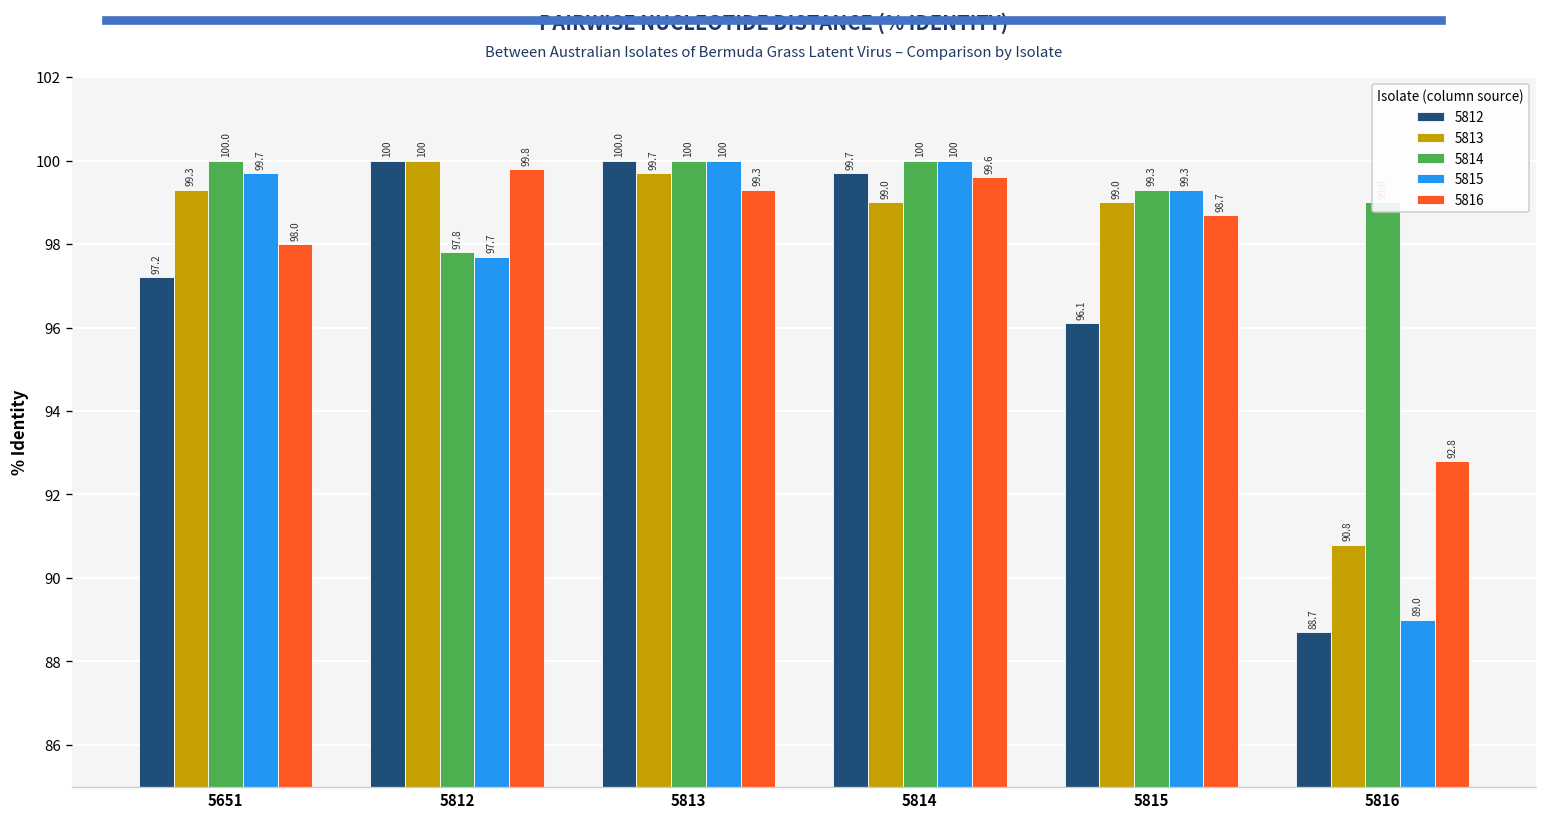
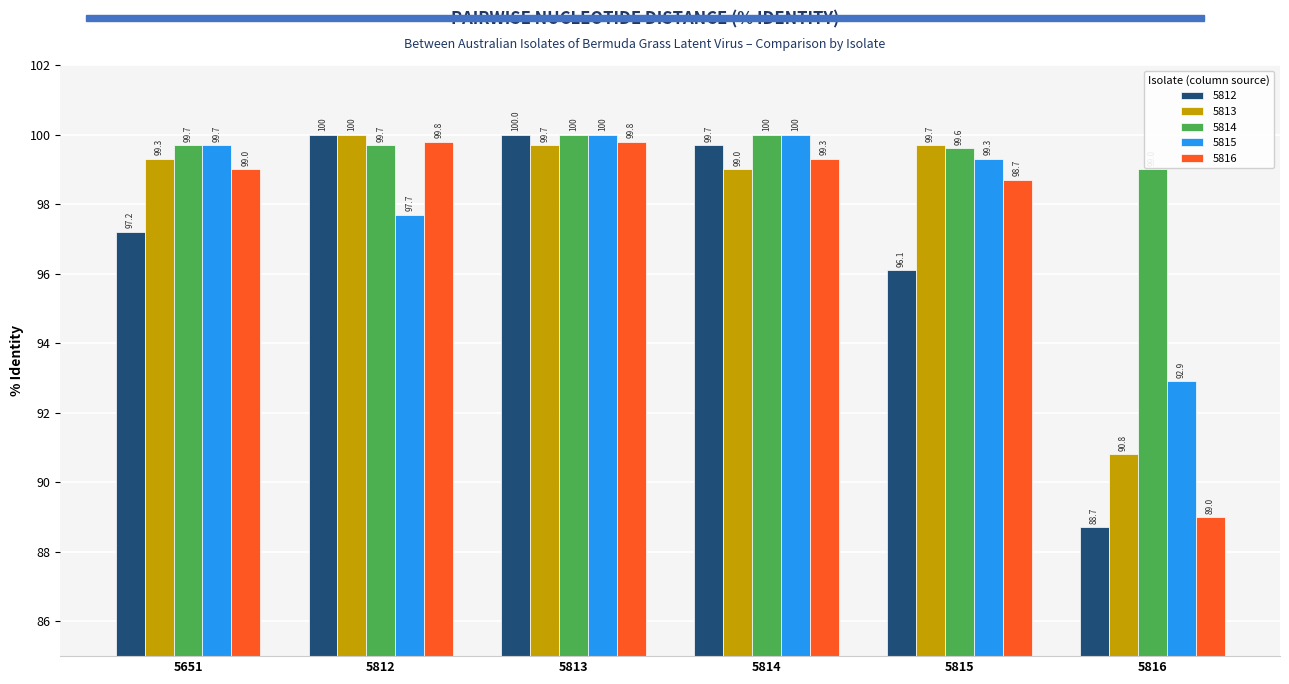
5814, 5651: 100.0 -> 99.7
5816, 5651: 98.0 -> 99.0
5814, 5812: 97.8 -> 99.7
5816, 5813: 99.3 -> 99.8
5816, 5814: 99.6 -> 99.3
5813, 5815: 99.0 -> 99.7
5814, 5815: 99.3 -> 99.6
5815, 5816: 89.0 -> 92.9
5816, 5816: 92.8 -> 89.0
